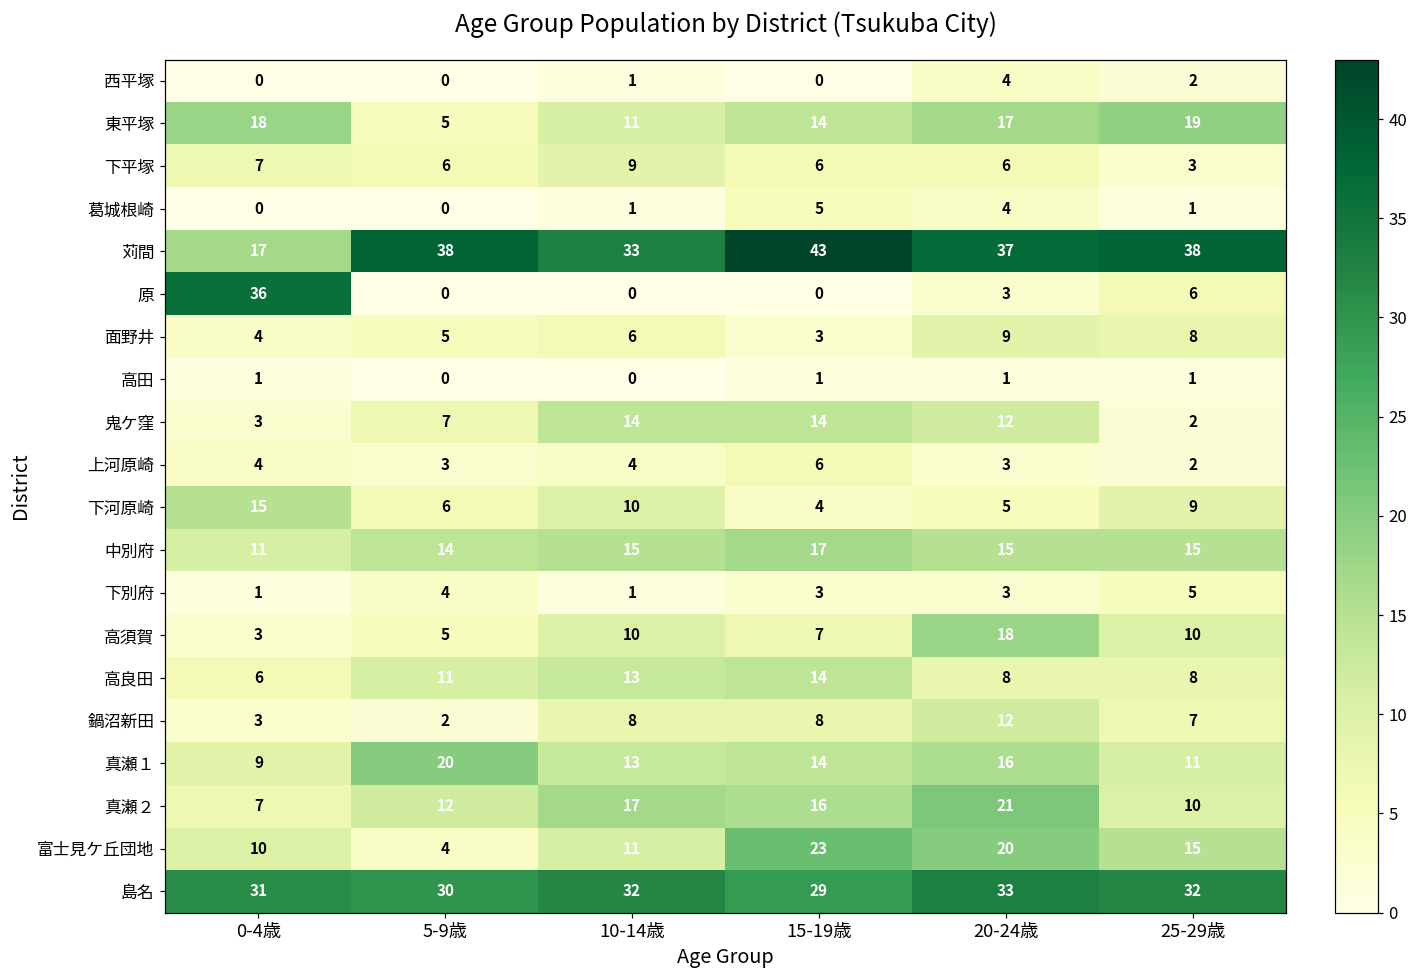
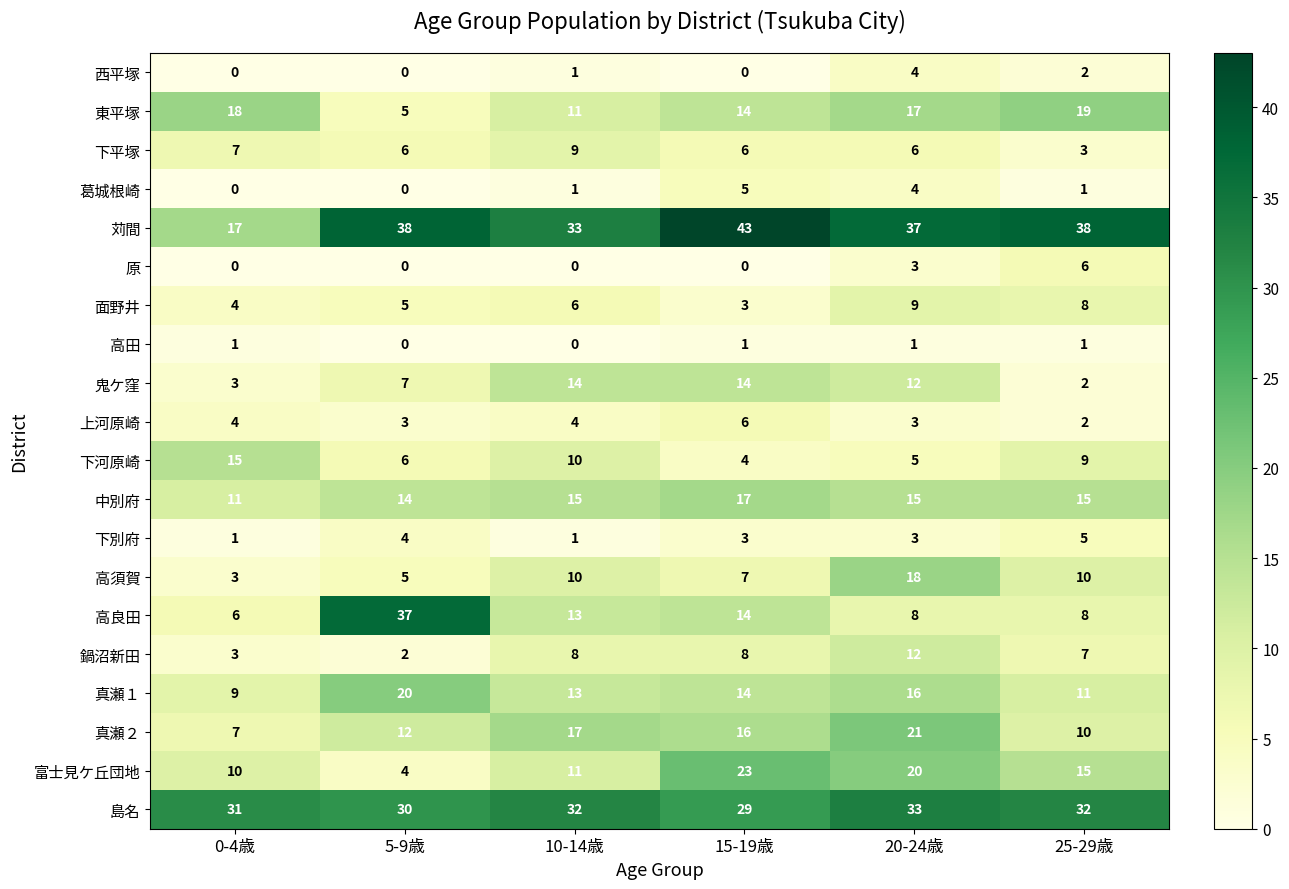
原, 0-4歳: 36 -> 0
高良田, 5-9歳: 11 -> 37
